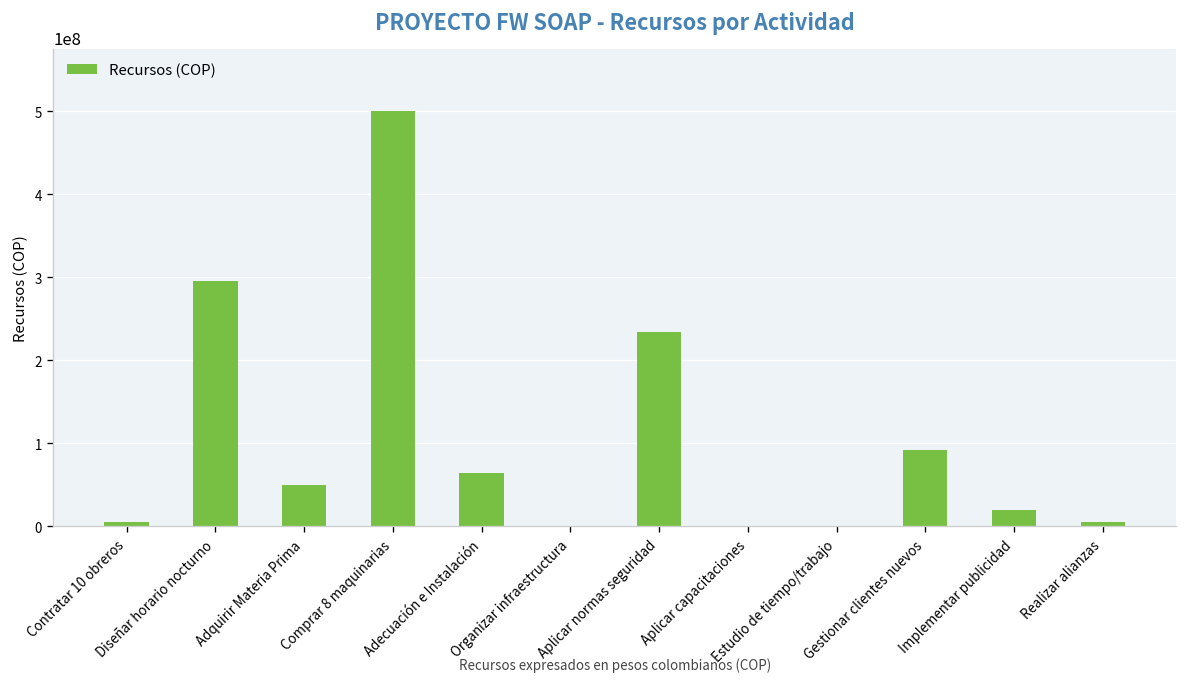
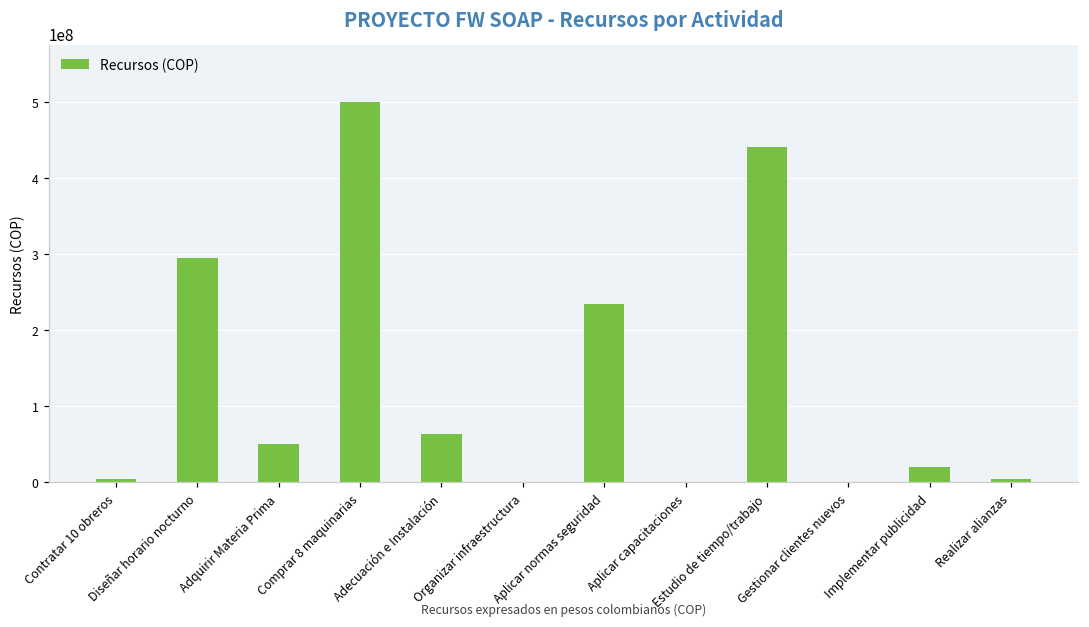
Estudio de tiempo/trabajo: 0 -> 440000000
Gestionar clientes nuevos: 90000000 -> 0
